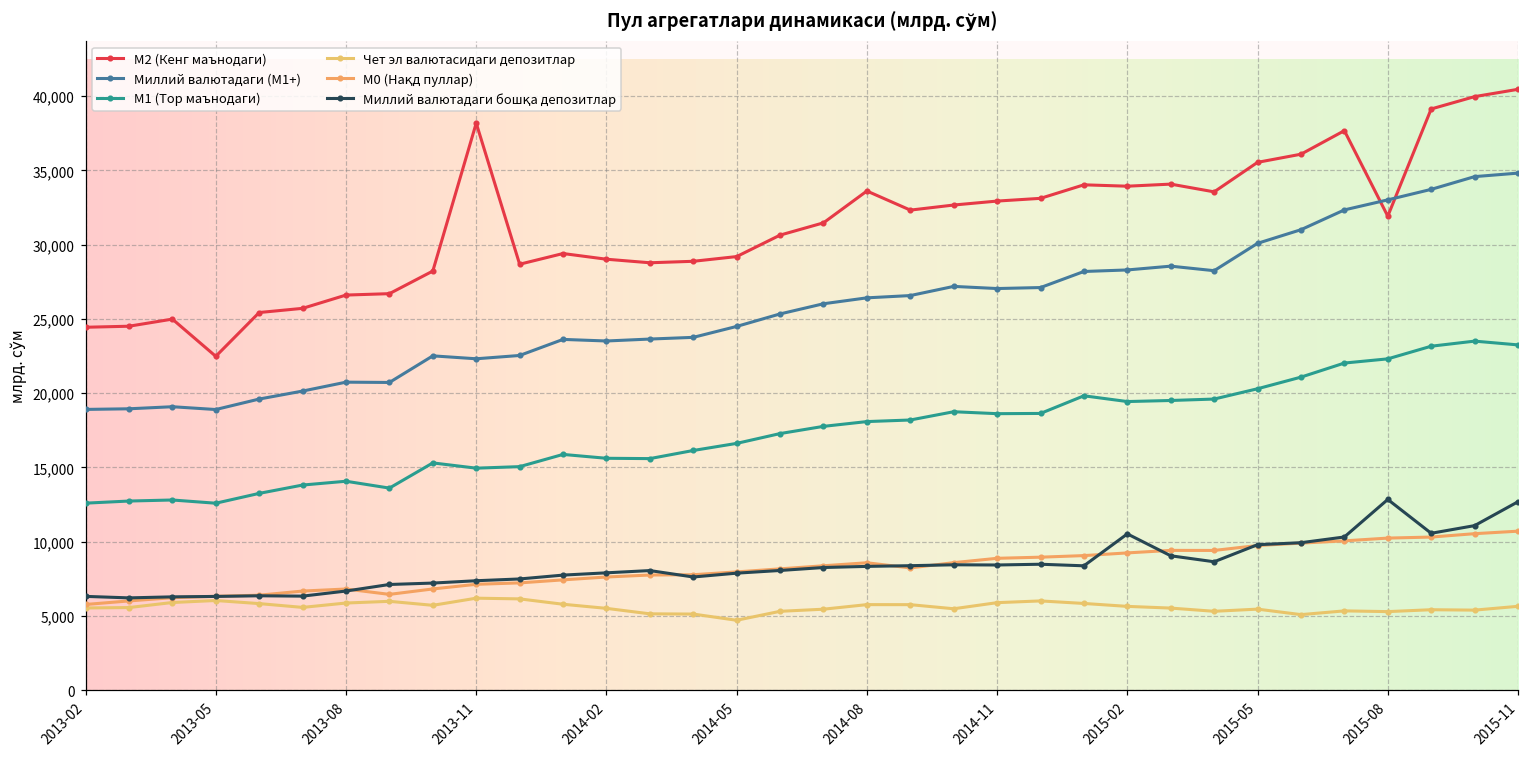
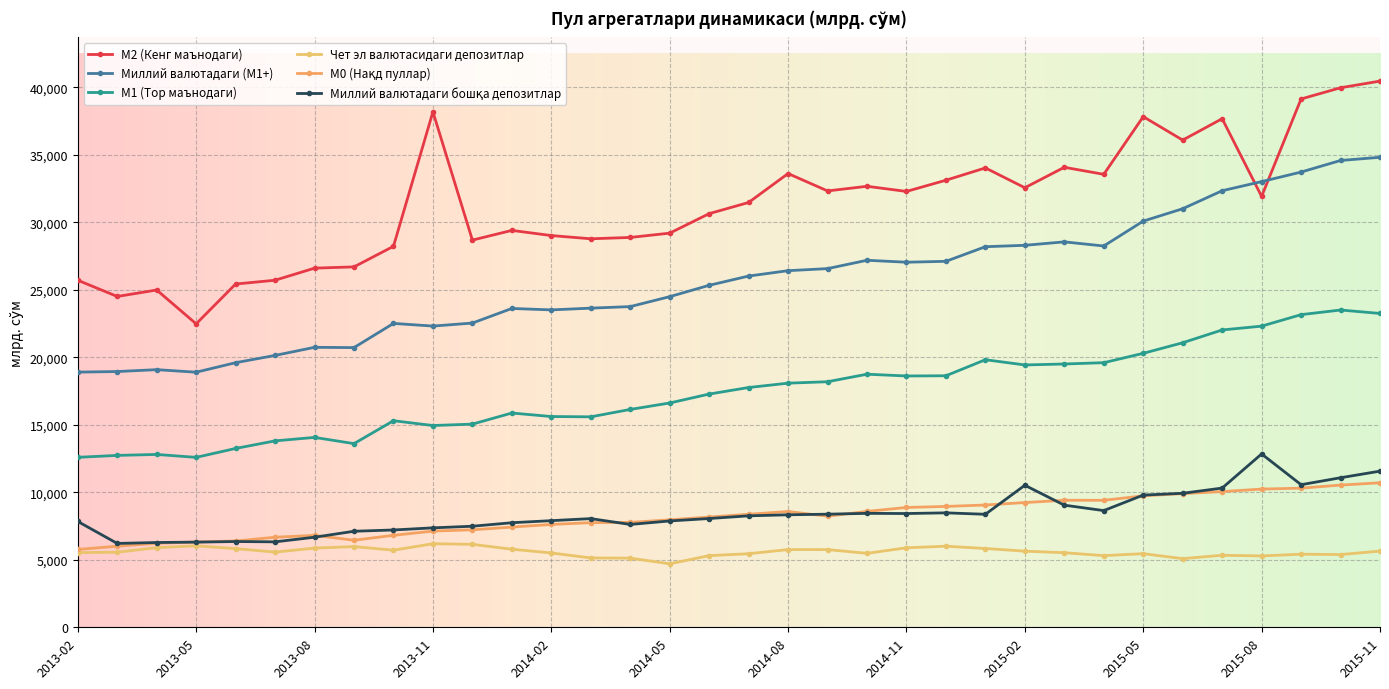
М2 (Кенг маънодаги), 2013-02: 24,400 -> 25,700
Миллий валютадаги бошқа депозитлар, 2013-02: 6,300 -> 7,800
М2 (Кенг маънодаги), 2014-11: 32,900 -> 32,300
М2 (Кенг маънодаги), 2015-02: 33,900 -> 32,600
М2 (Кенг маънодаги), 2015-05: 35,500 -> 37,800
Миллий валютадаги бошқа депозитлар, 2015-11: 12,700 -> 11,600
